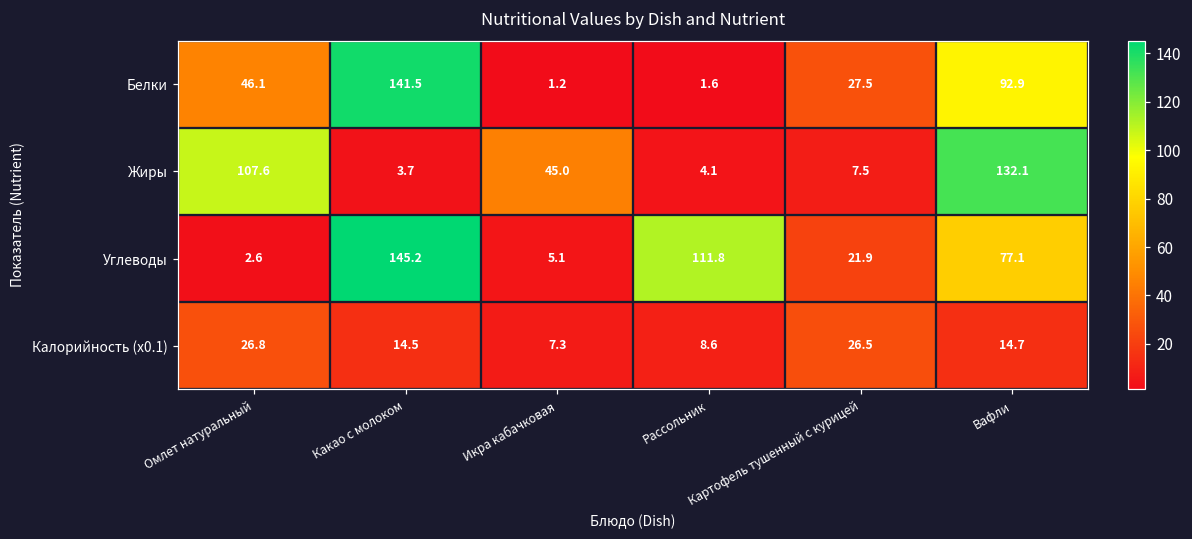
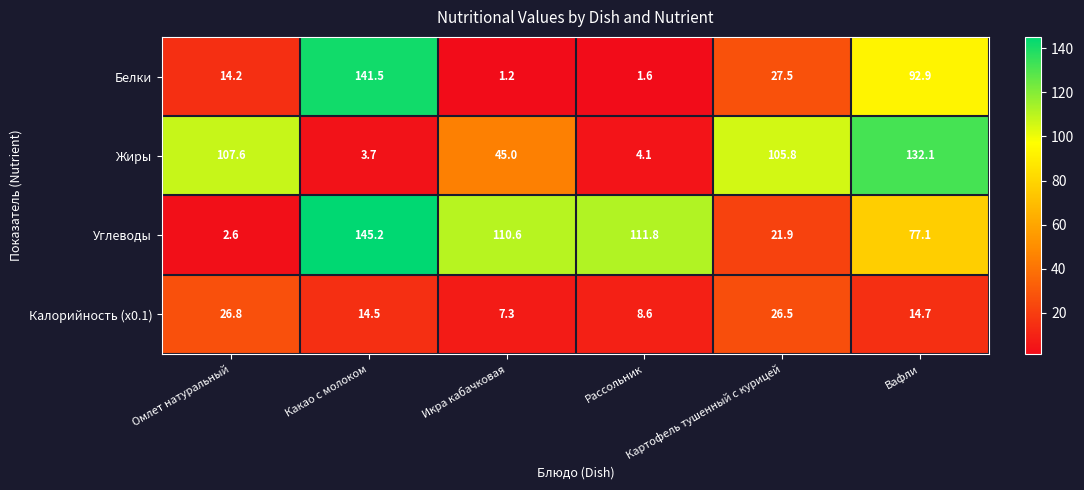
Белки, Омлет натуральный: 46.1 -> 14.2
Жиры, Картофель тушенный с курицей: 7.5 -> 105.8
Углеводы, Икра кабачковая: 5.1 -> 110.6
